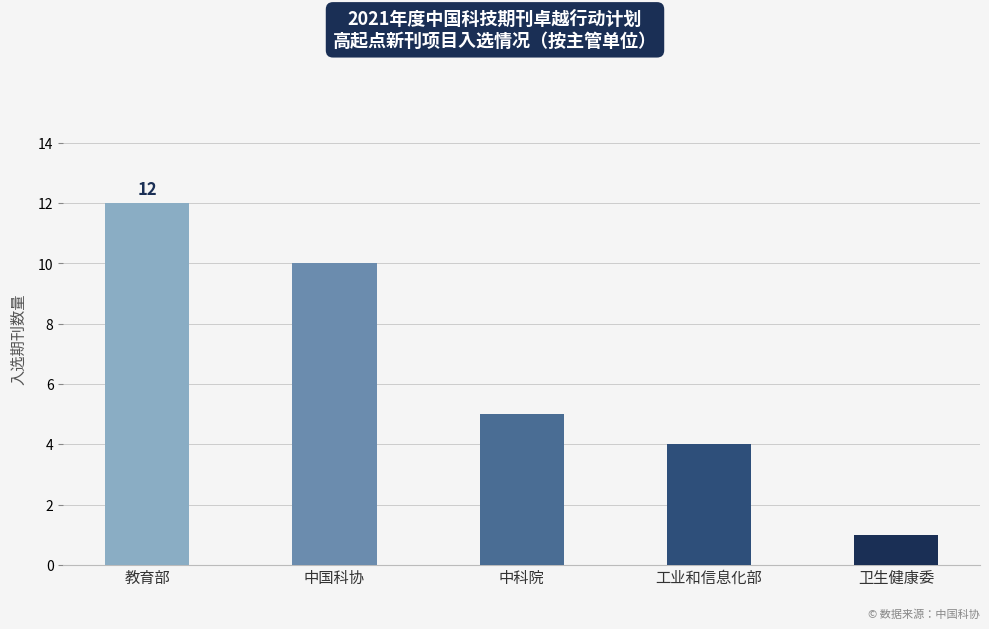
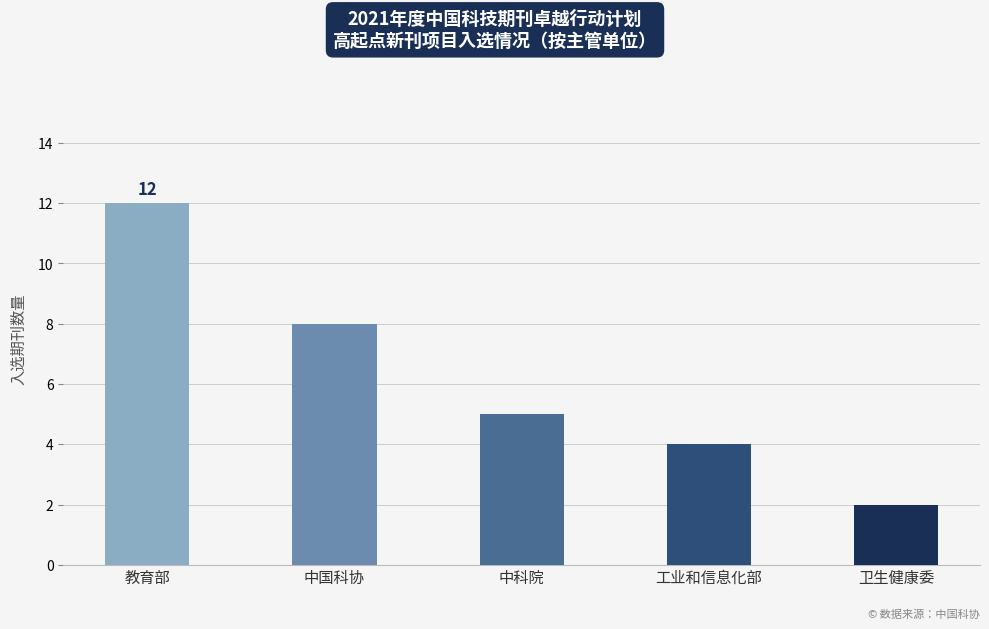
中国科协: 10 -> 8
卫生健康委: 1 -> 2
